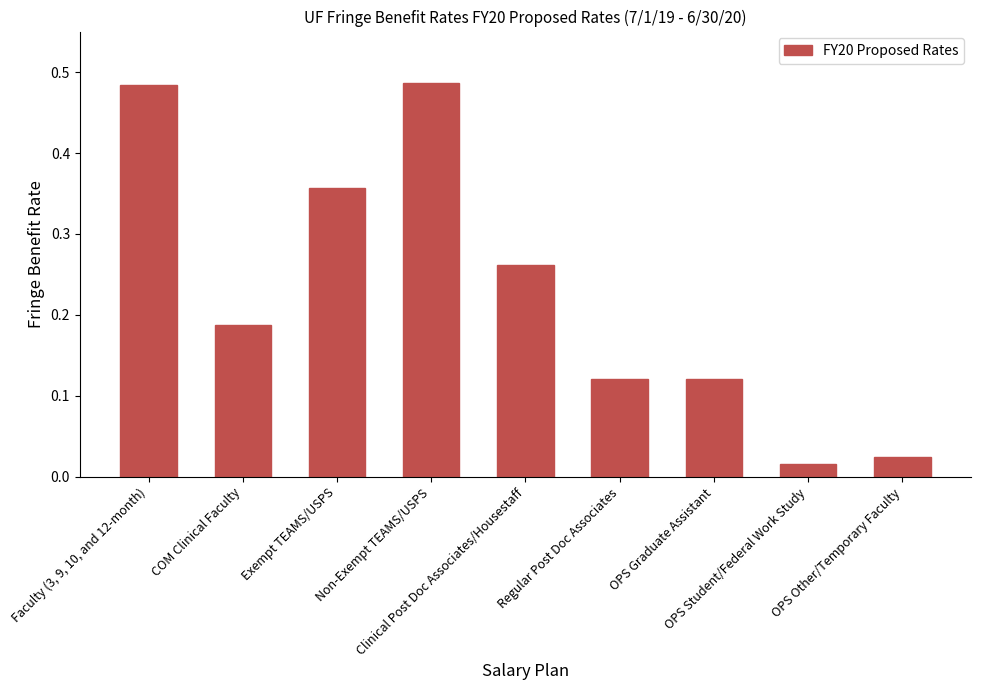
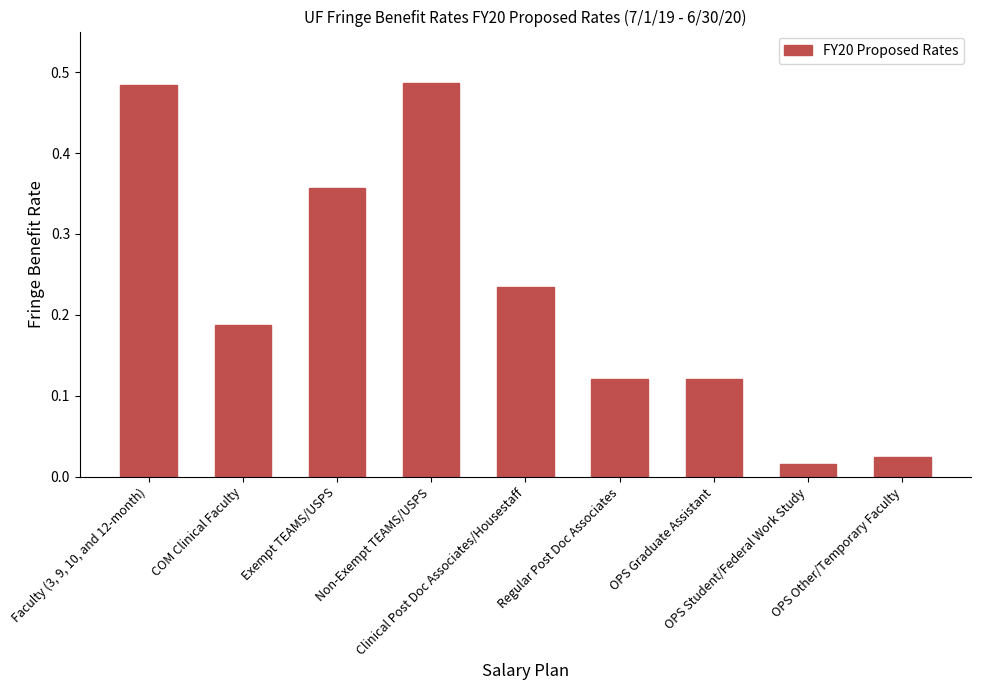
Clinical Post Doc Associates/Housestaff: 0.26 -> 0.23
